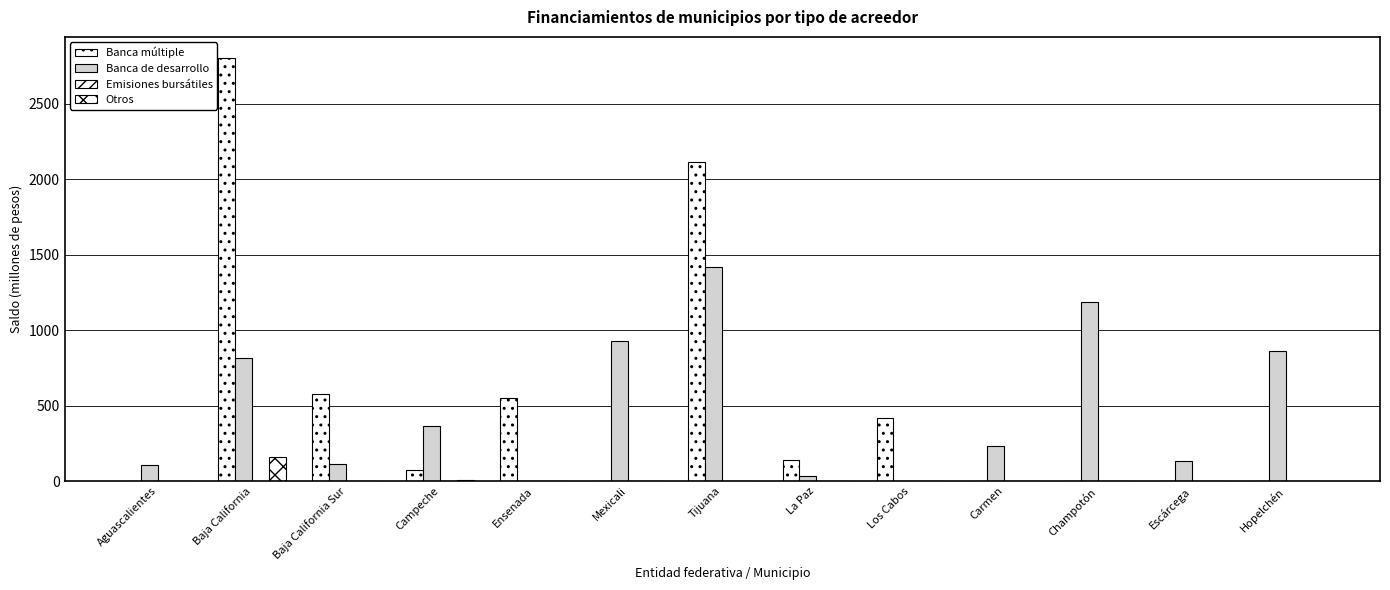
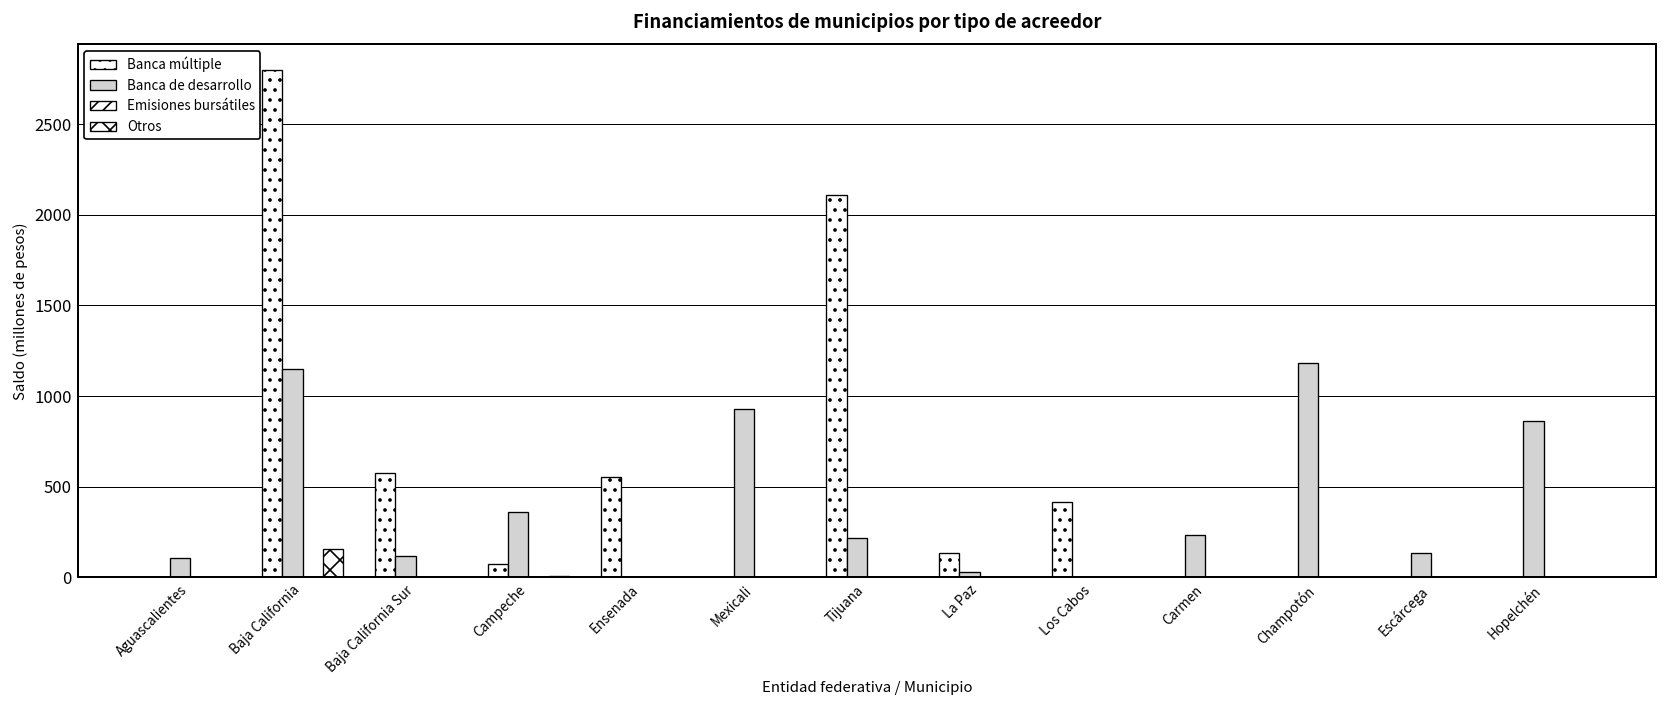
Banca de desarrollo, Baja California: 810 -> 1150
Banca de desarrollo, Tijuana: 1420 -> 220
